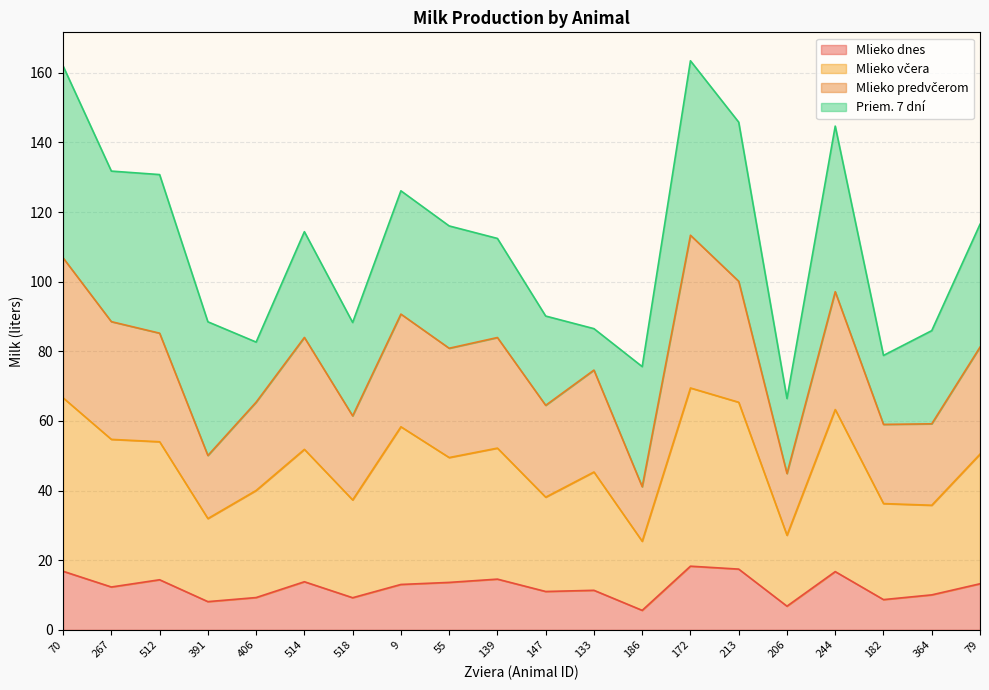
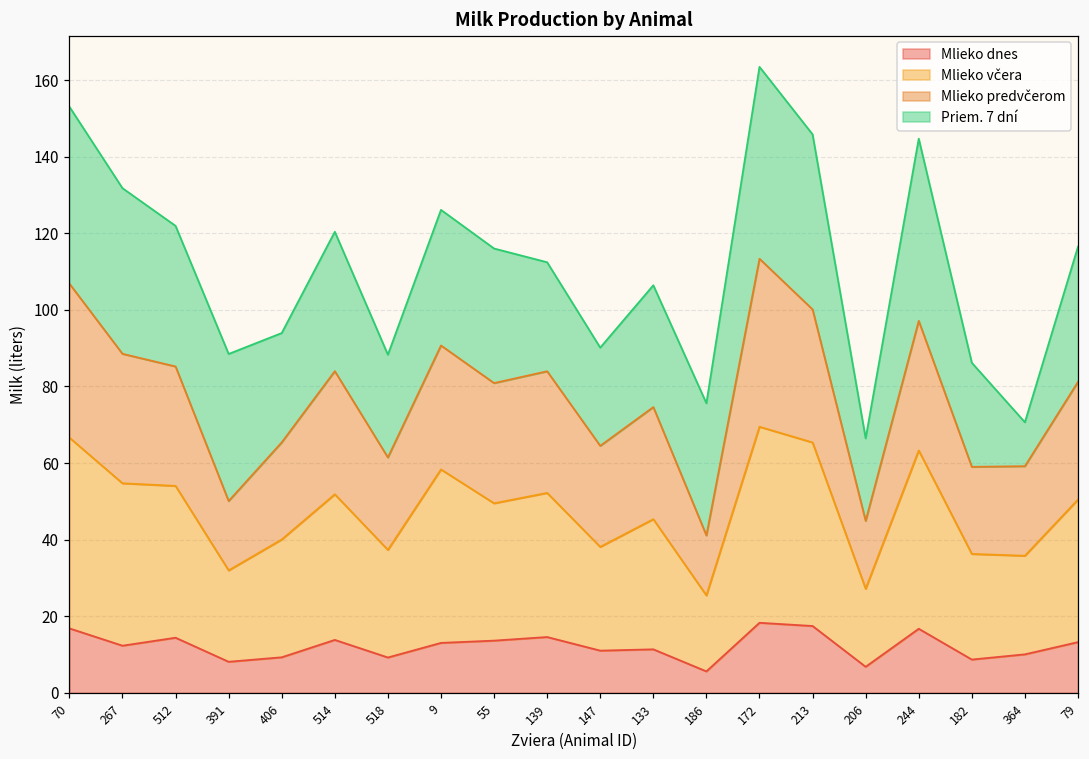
Priem. 7 dní, 70: 55 -> 46
Priem. 7 dní, 512: 46 -> 37
Priem. 7 dní, 406: 17 -> 29
Priem. 7 dní, 514: 30 -> 36
Priem. 7 dní, 133: 12 -> 32
Priem. 7 dní, 182: 20 -> 27
Priem. 7 dní, 364: 27 -> 11
